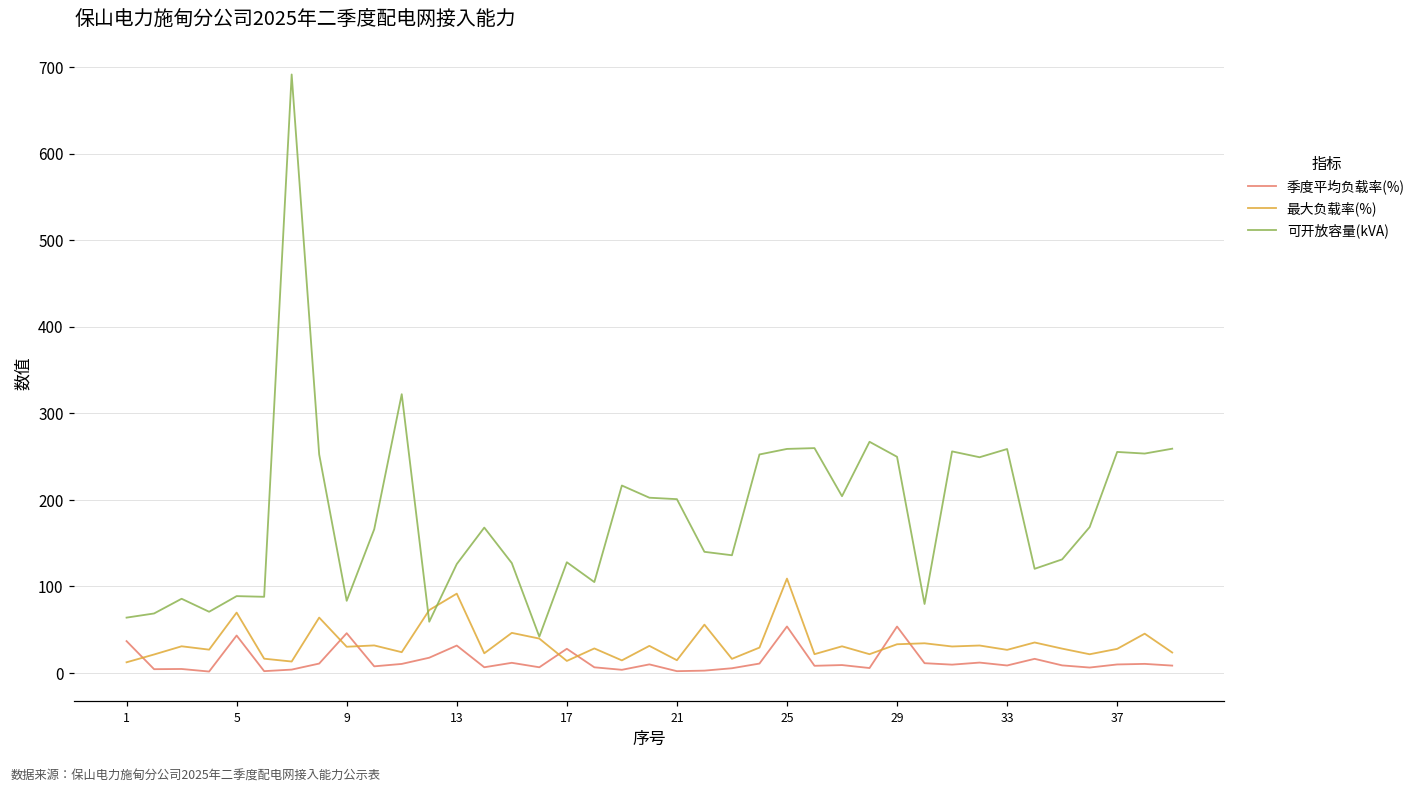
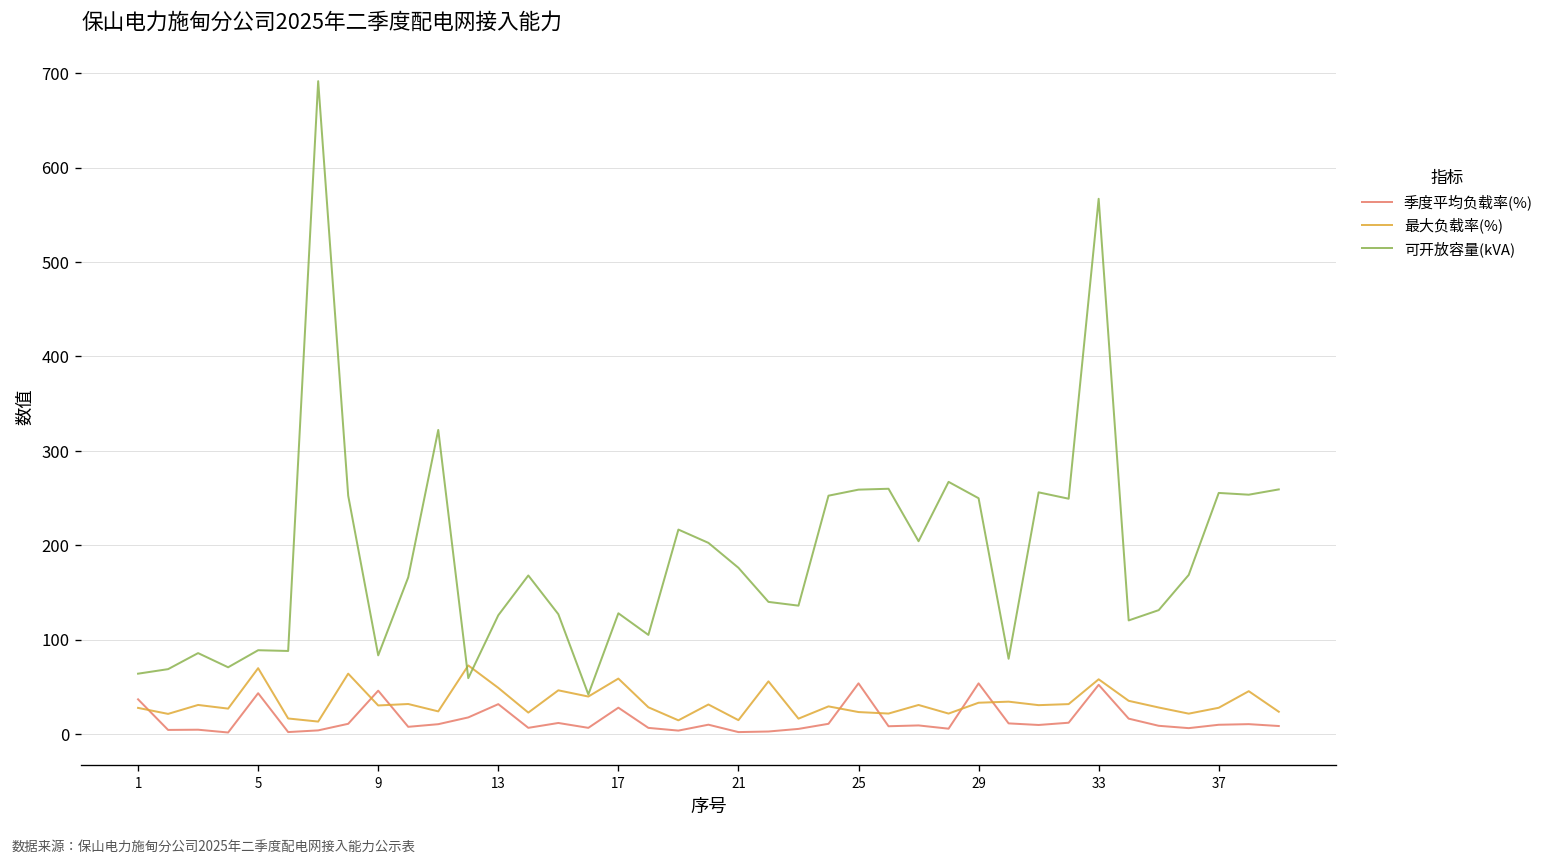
最大负载率(%), 1: 10 -> 30
最大负载率(%), 13: 90 -> 50
最大负载率(%), 17: 10 -> 60
可开放容量(kVA), 21: 200 -> 180
最大负载率(%), 25: 110 -> 20
季度平均负载率(%), 33: 10 -> 50
最大负载率(%), 33: 30 -> 60
可开放容量(kVA), 33: 260 -> 570
